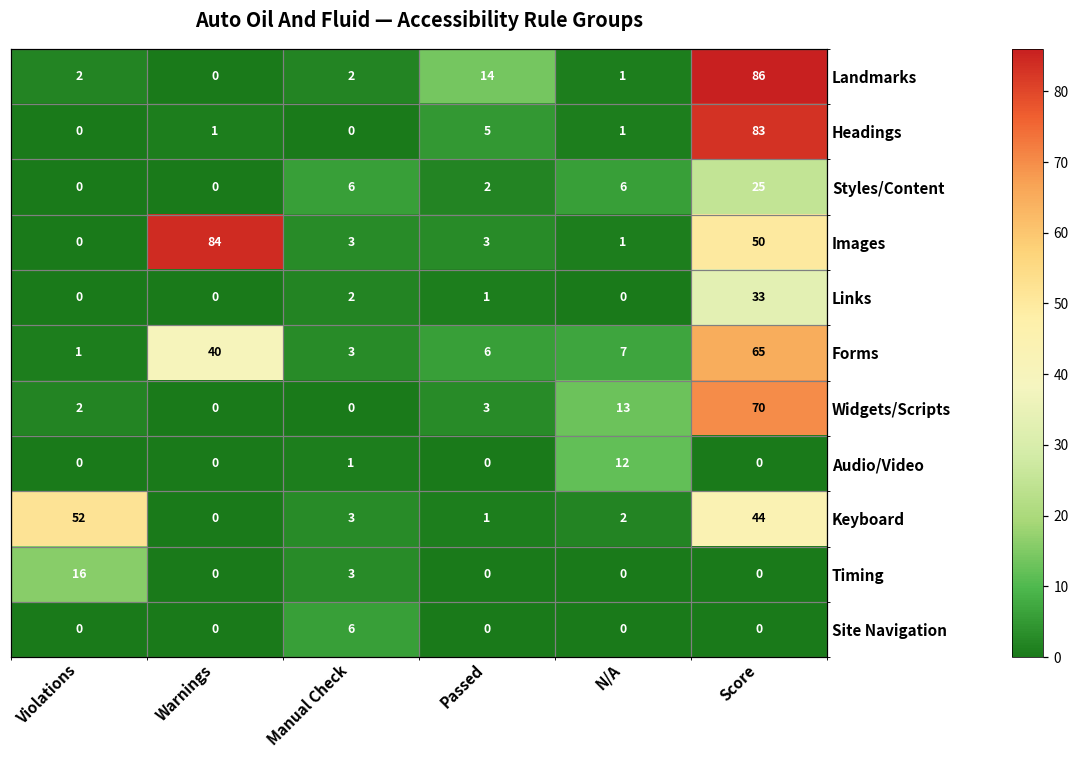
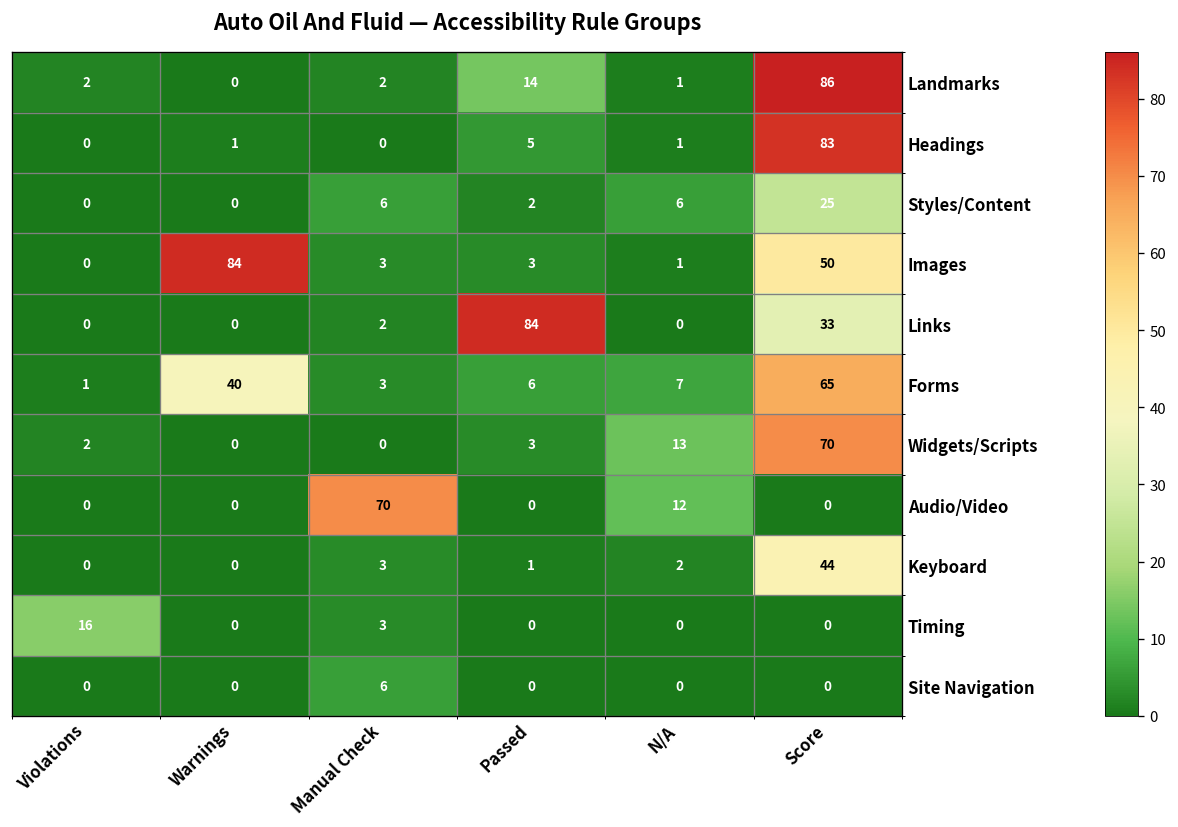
Links, Passed: 1 -> 84
Audio/Video, Manual Check: 1 -> 70
Keyboard, Violations: 52 -> 0
